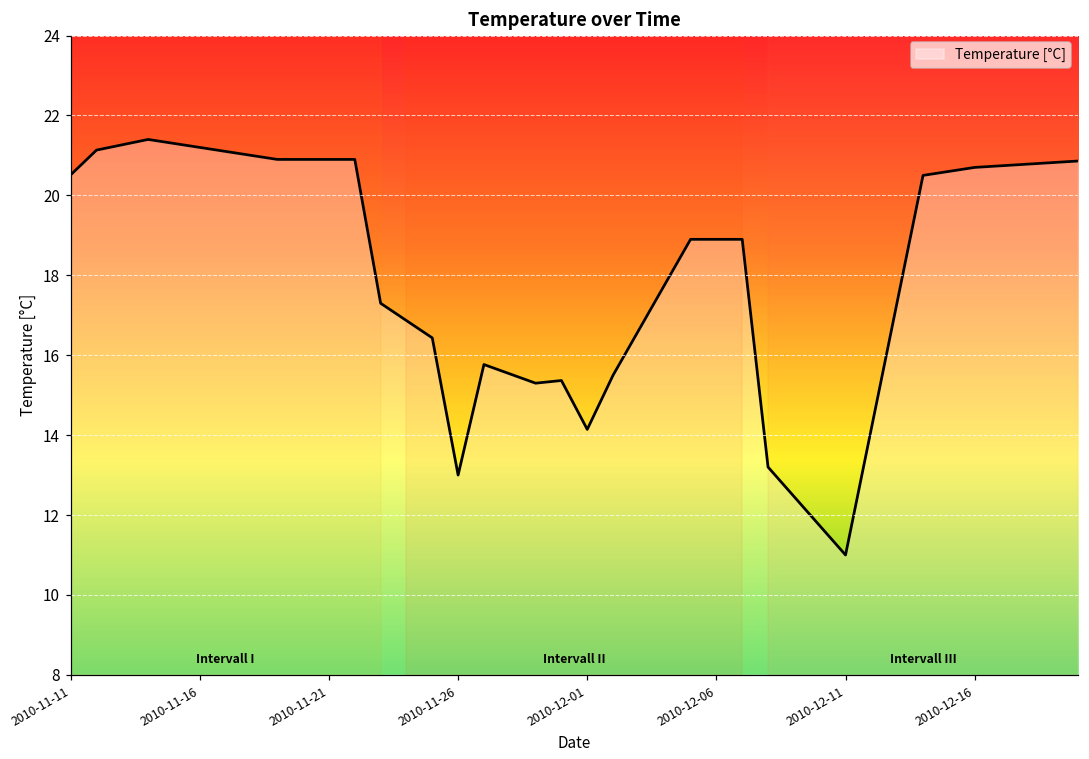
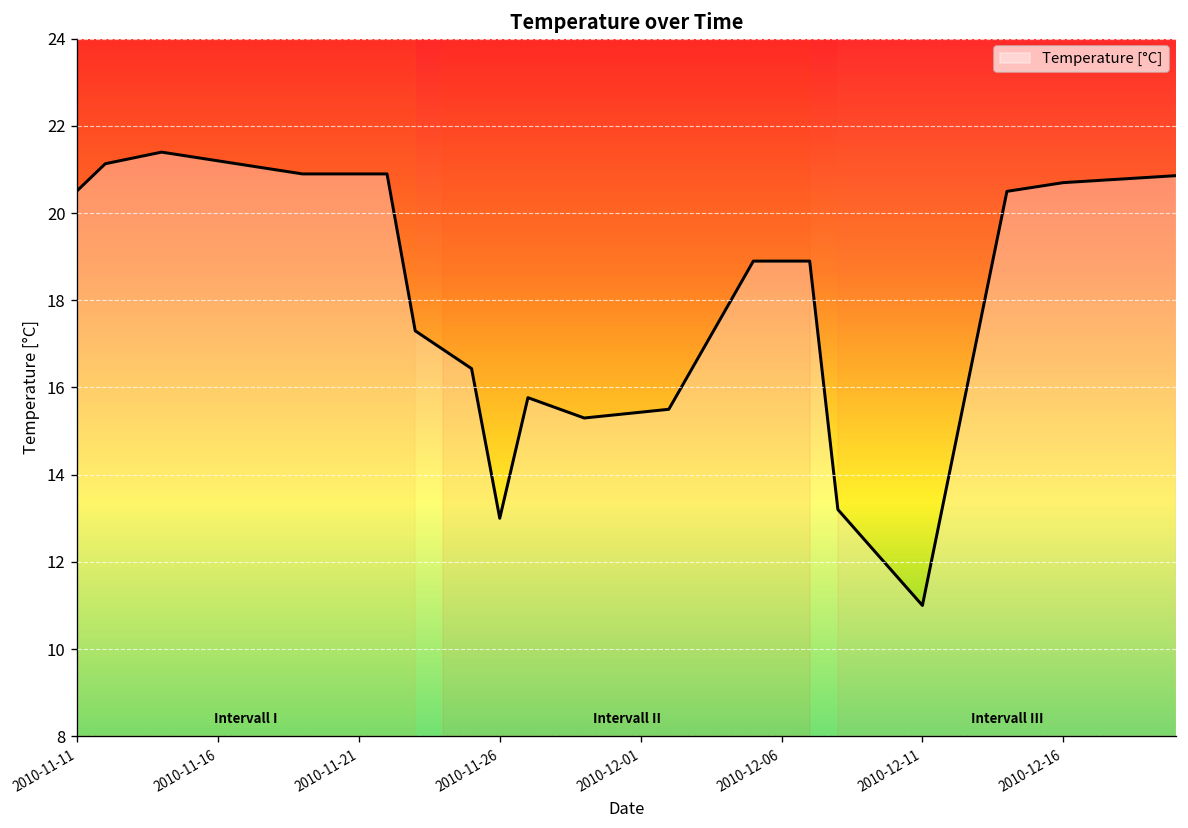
2010-12-01: 14.1 -> 15.4
